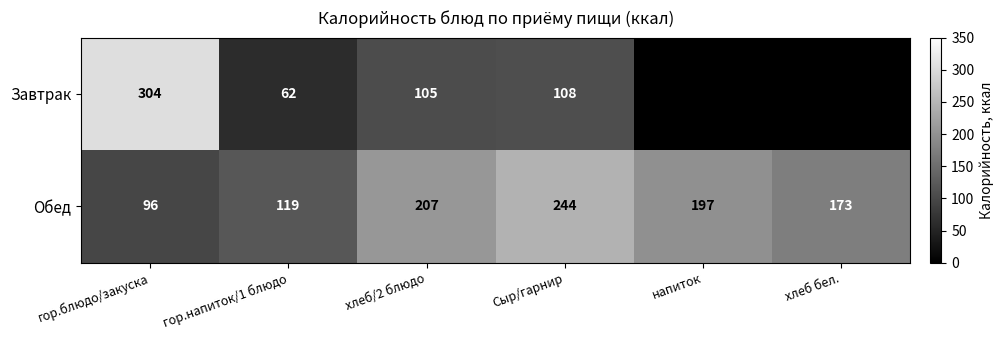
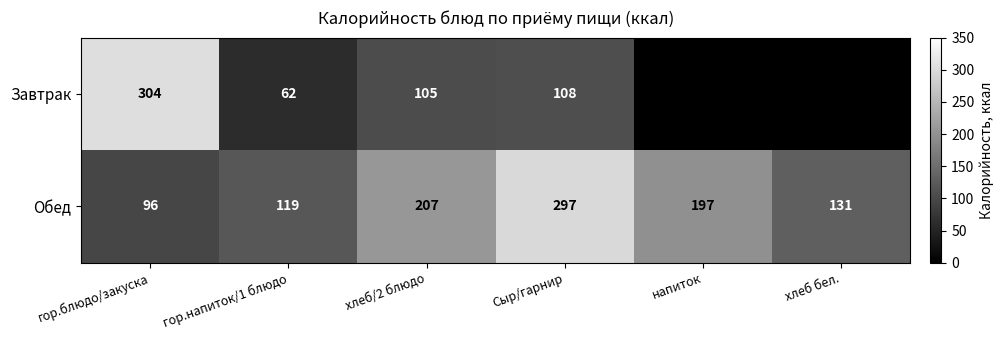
Обед, Сыр/гарнир: 244 -> 297
Обед, хлеб бел.: 173 -> 131
